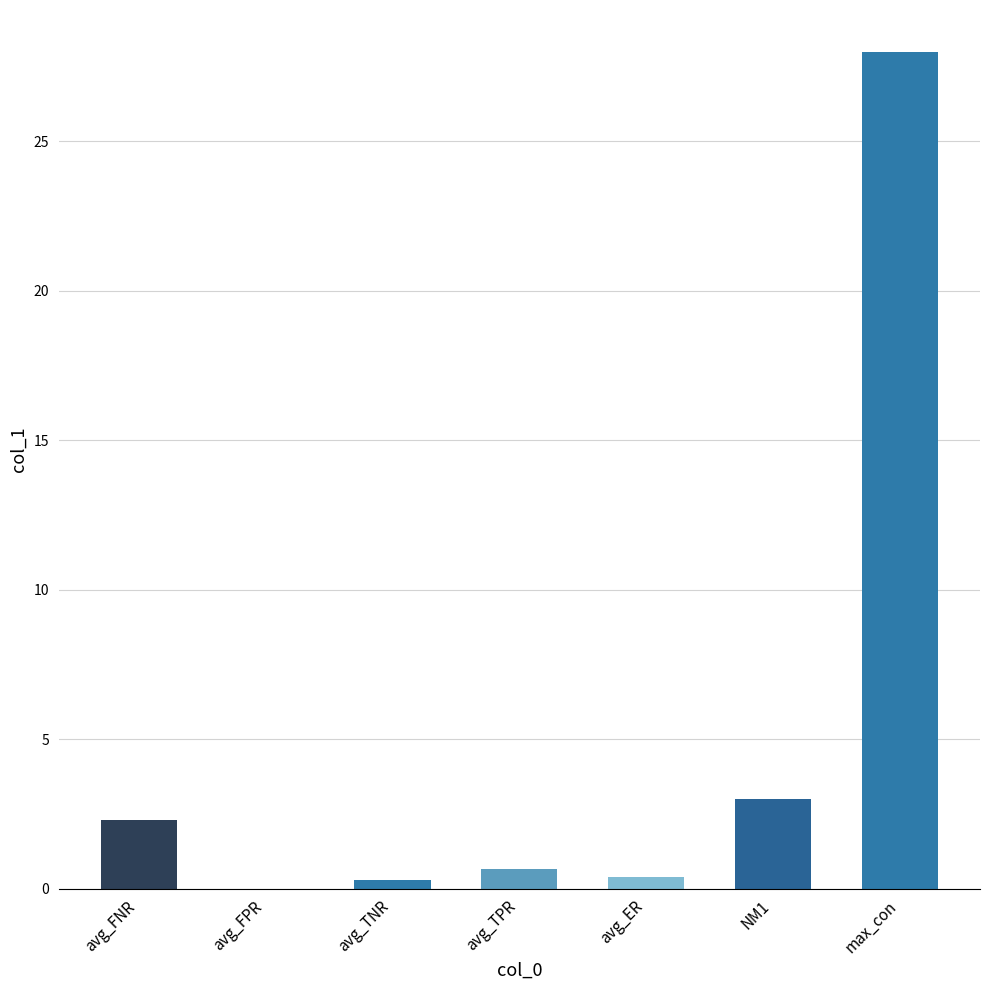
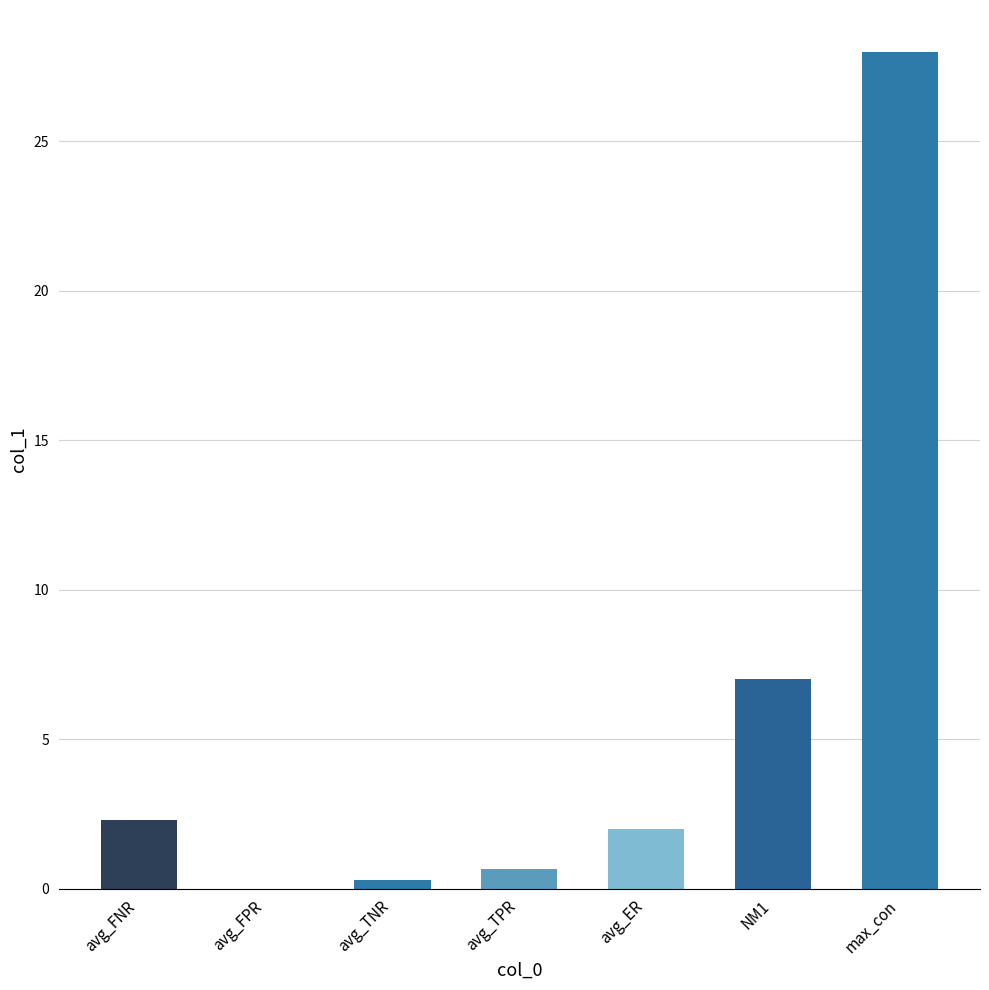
avg_ER: 0.4 -> 2.0
NM1: 3 -> 7
